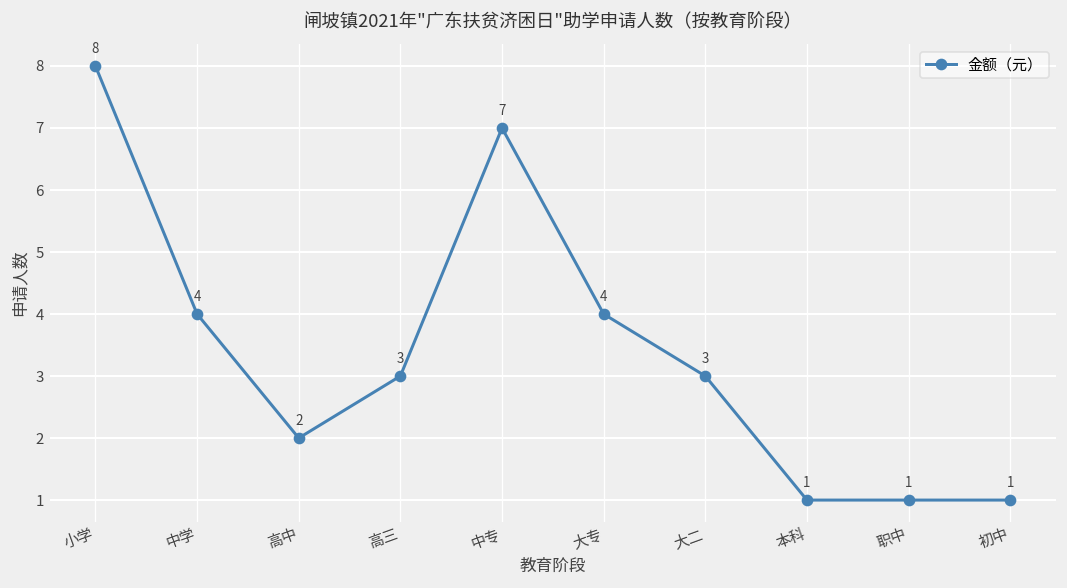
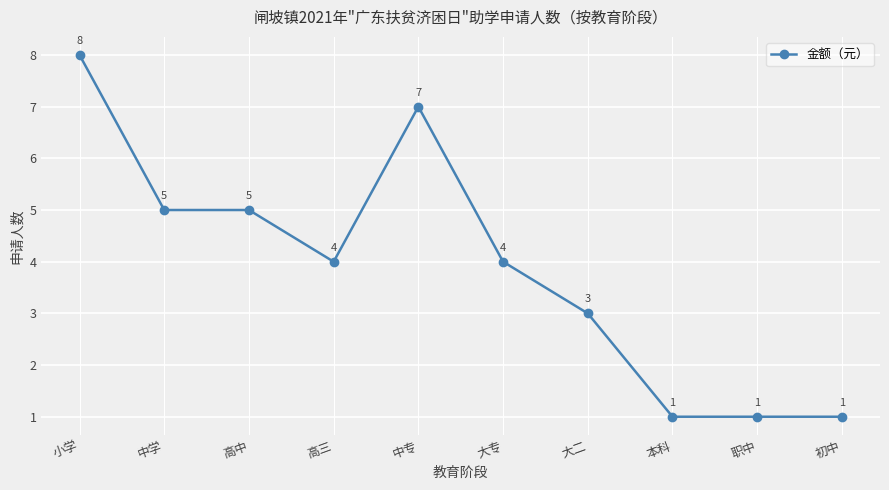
中学: 4 -> 5
高中: 2 -> 5
高三: 3 -> 4
